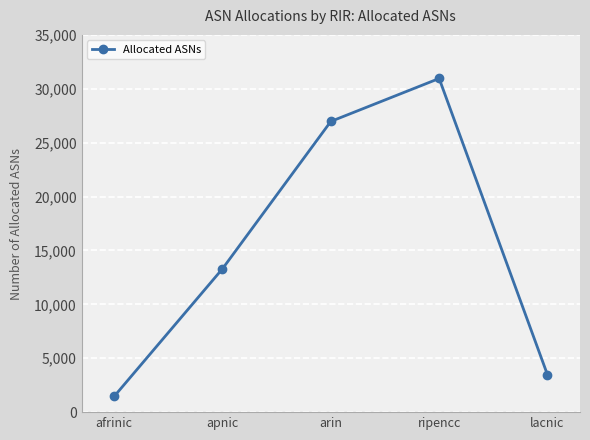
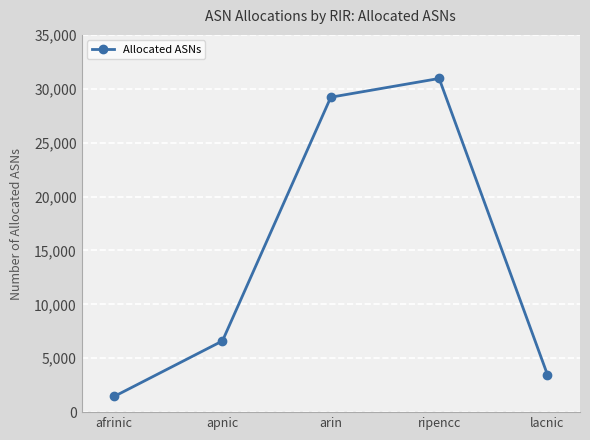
apnic: 13,300 -> 6,600
arin: 27,000 -> 29,200
